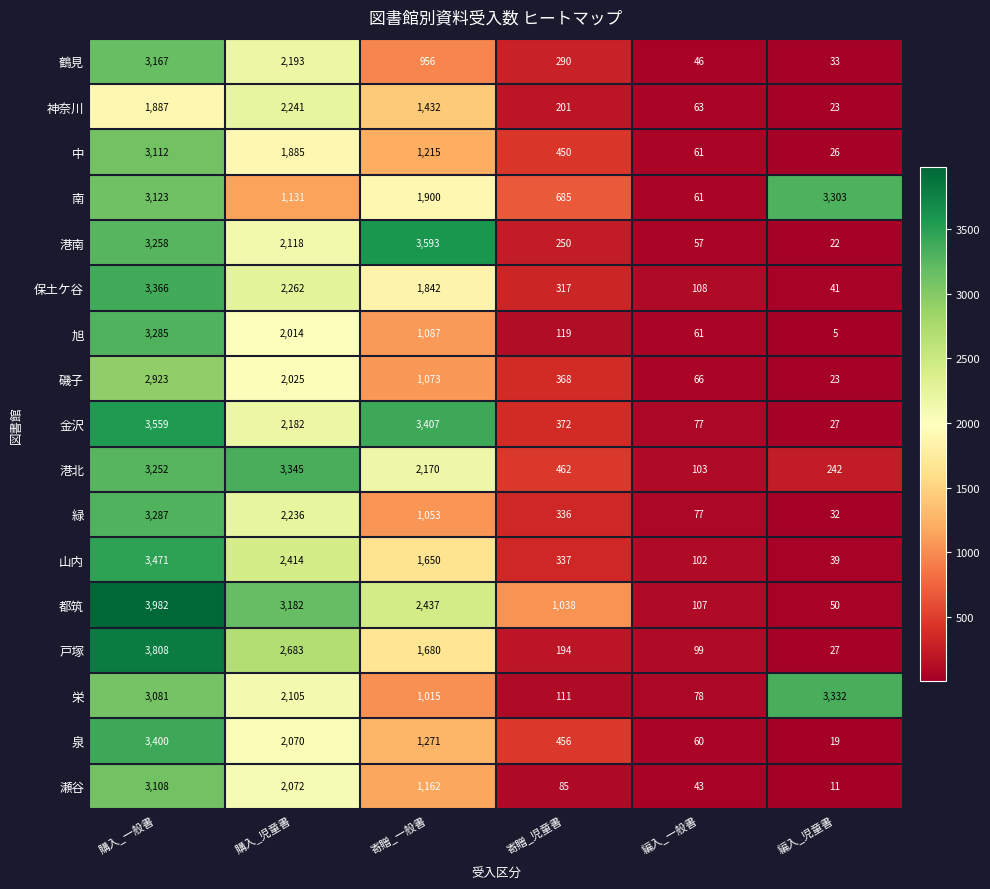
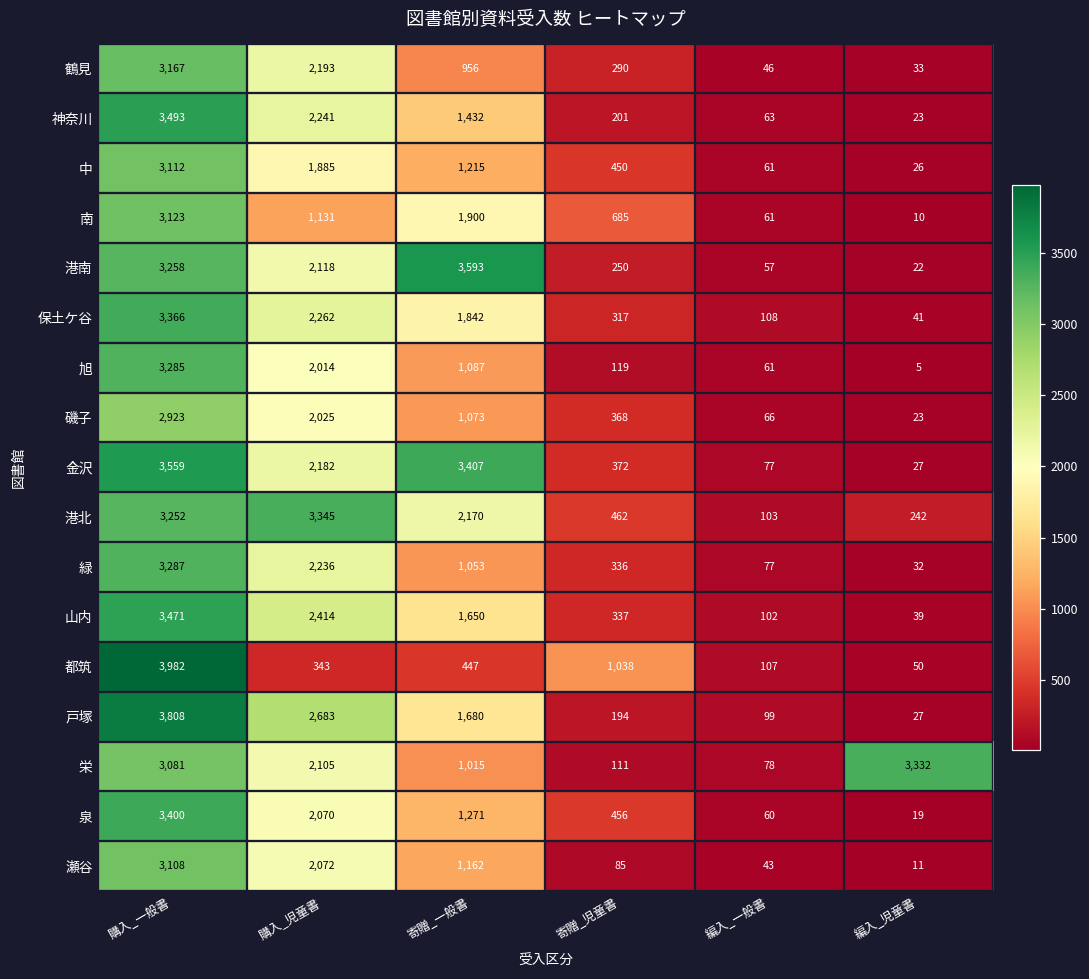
神奈川, 購入_一般書: 1,887 -> 3,493
南, 編入_児童書: 3,303 -> 10
都筑, 購入_児童書: 3,182 -> 343
都筑, 寄贈_一般書: 2,437 -> 447
